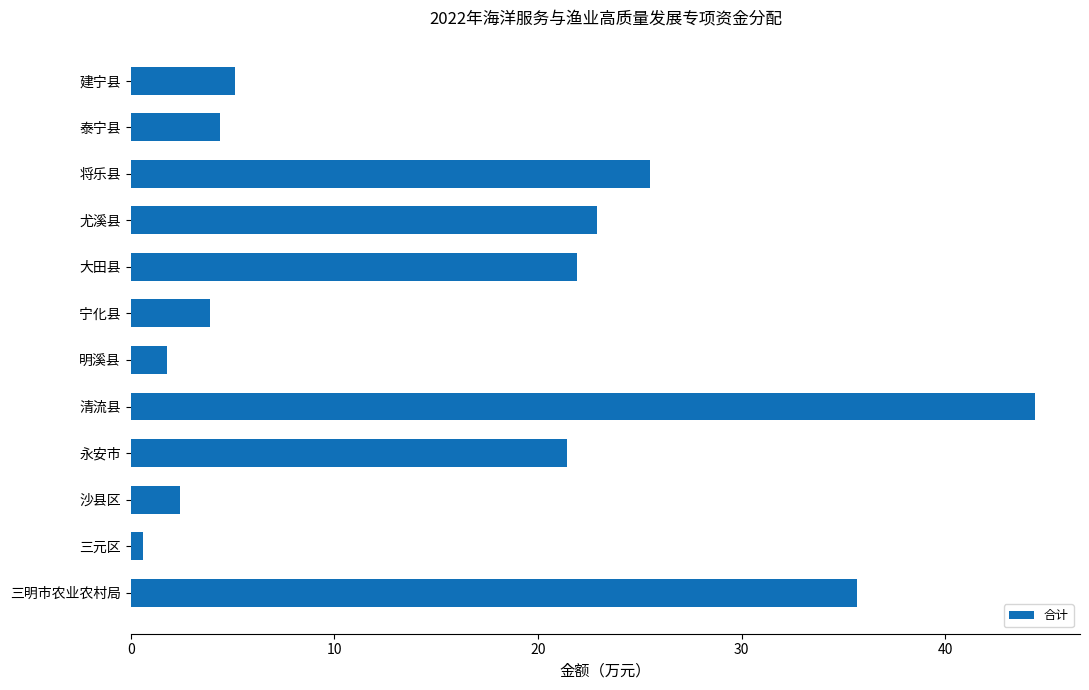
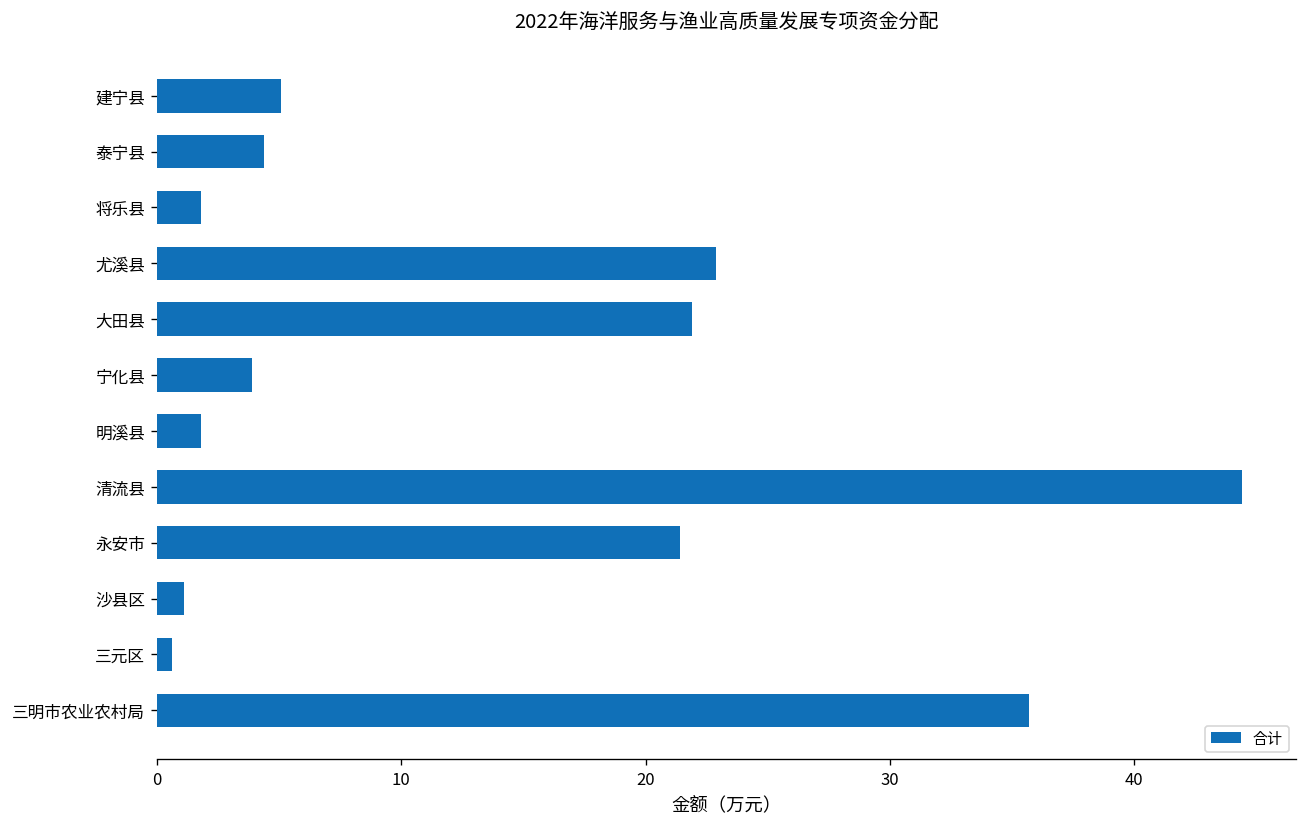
将乐县: 25.5 -> 1.8
沙县区: 2.4 -> 1.1
